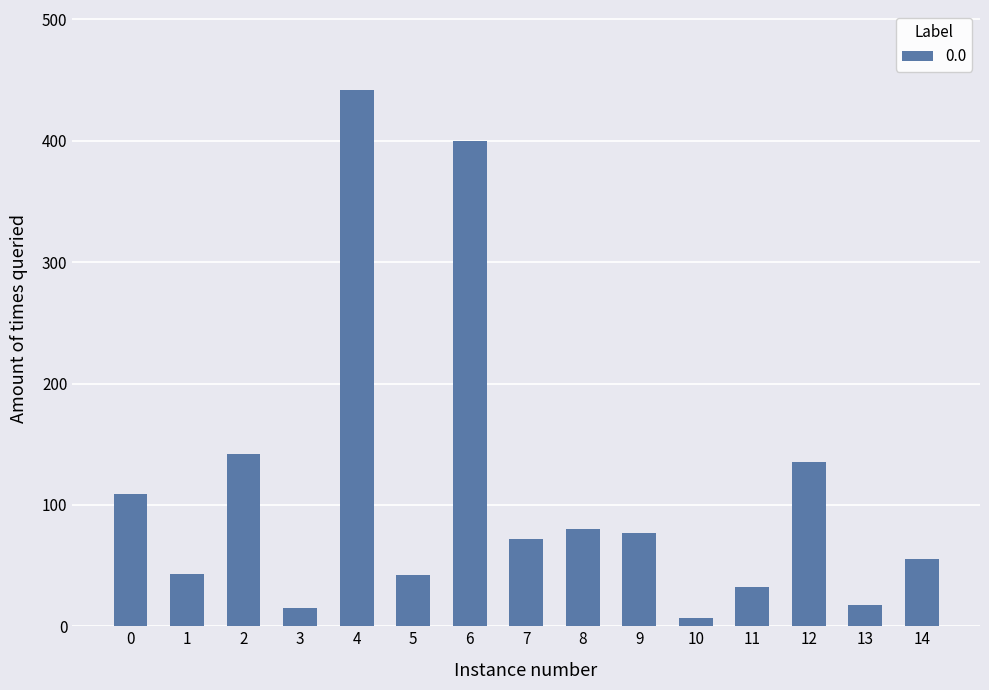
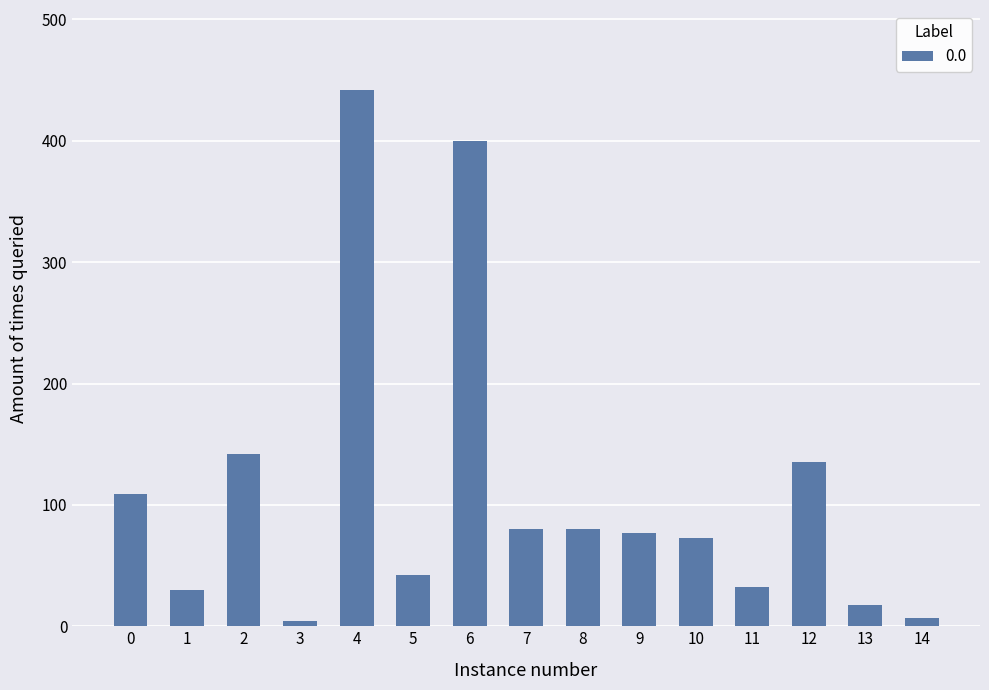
1: 43 -> 30
3: 15 -> 5
7: 72 -> 80
10: 7 -> 72
14: 55 -> 7
